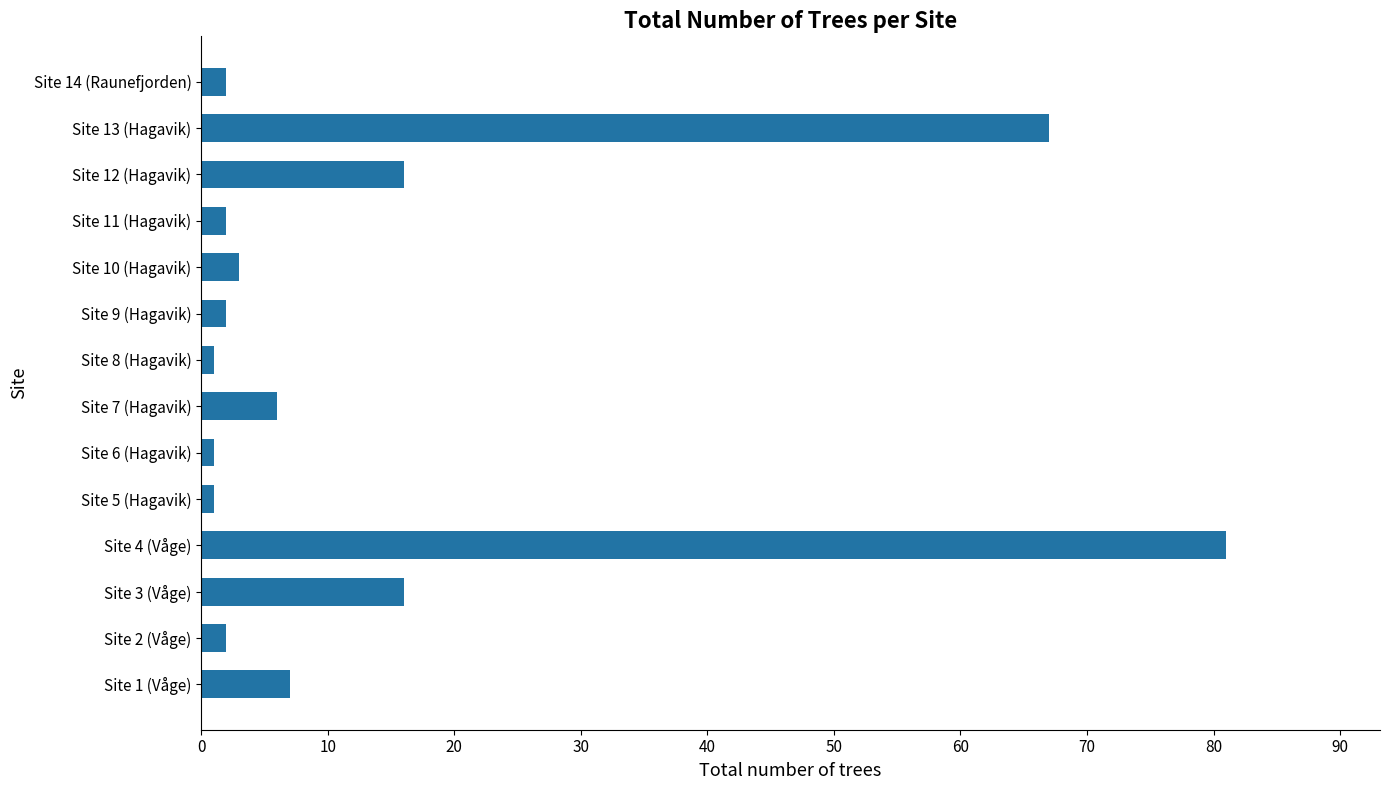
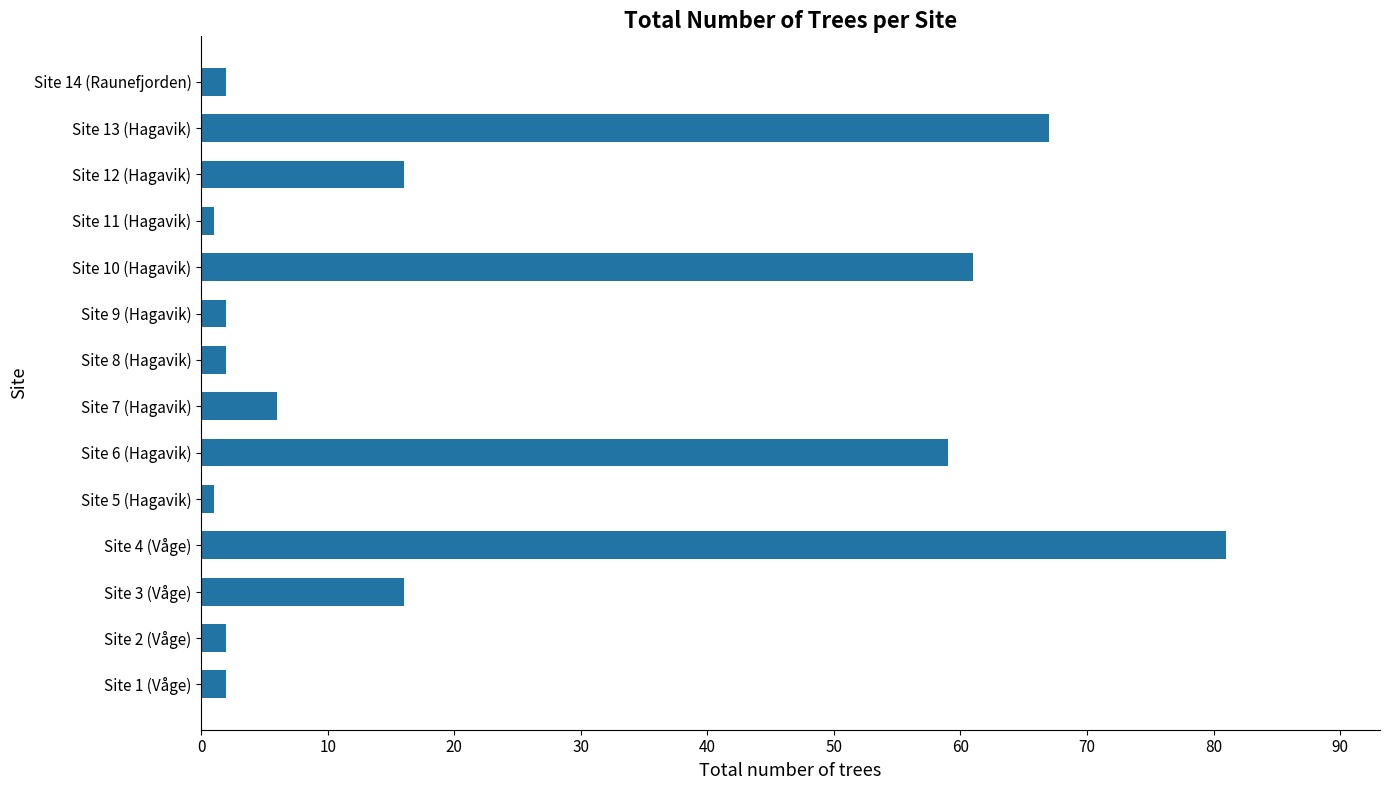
Site 11 (Hagavik): 2 -> 1
Site 10 (Hagavik): 3 -> 61
Site 8 (Hagavik): 1 -> 2
Site 6 (Hagavik): 1 -> 59
Site 1 (Våge): 7 -> 2
